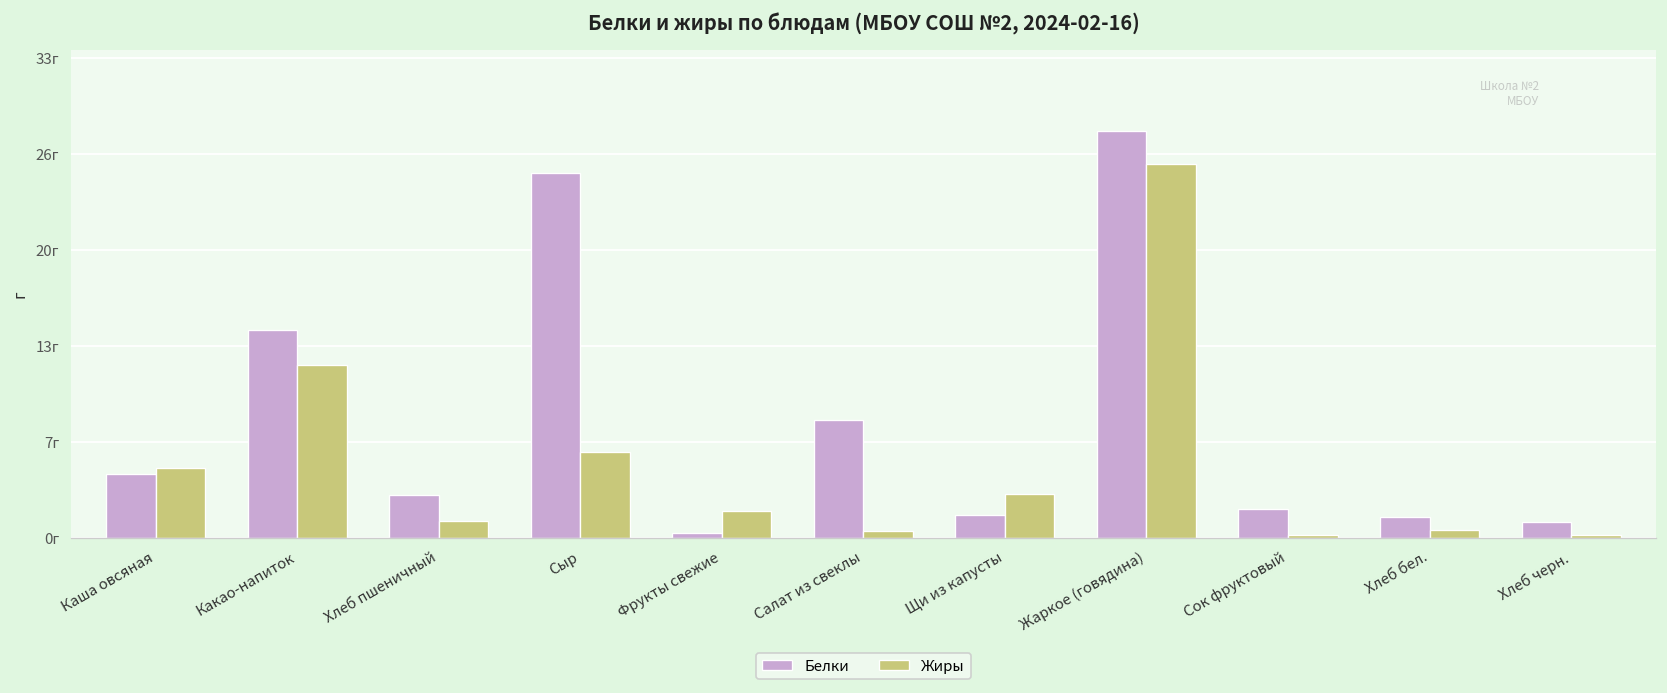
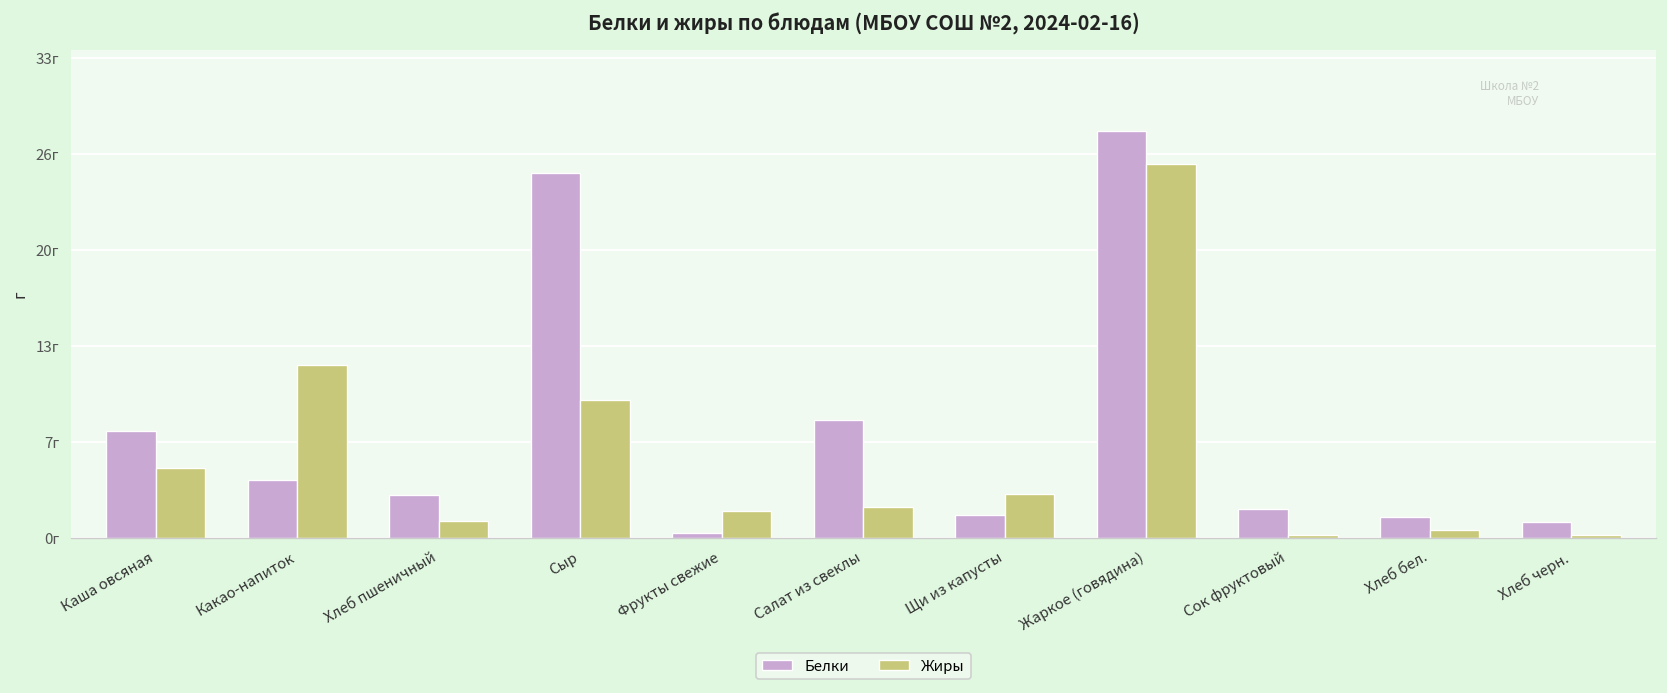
Белки, Каша овсяная: 4.4г -> 7.4г
Белки, Какао-напиток: 14.3г -> 4.0г
Жиры, Сыр: 5.9г -> 9.5г
Жиры, Салат из свеклы: 0.5г -> 2.2г
